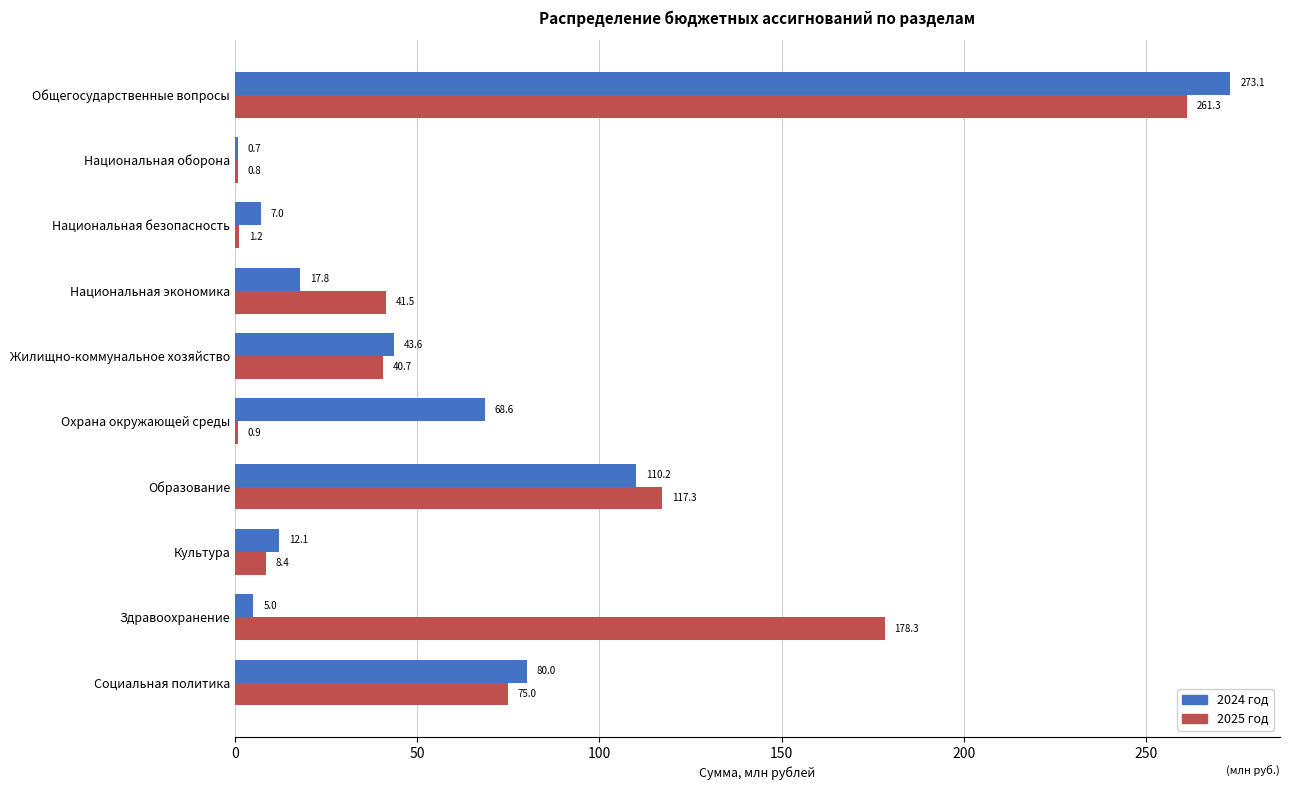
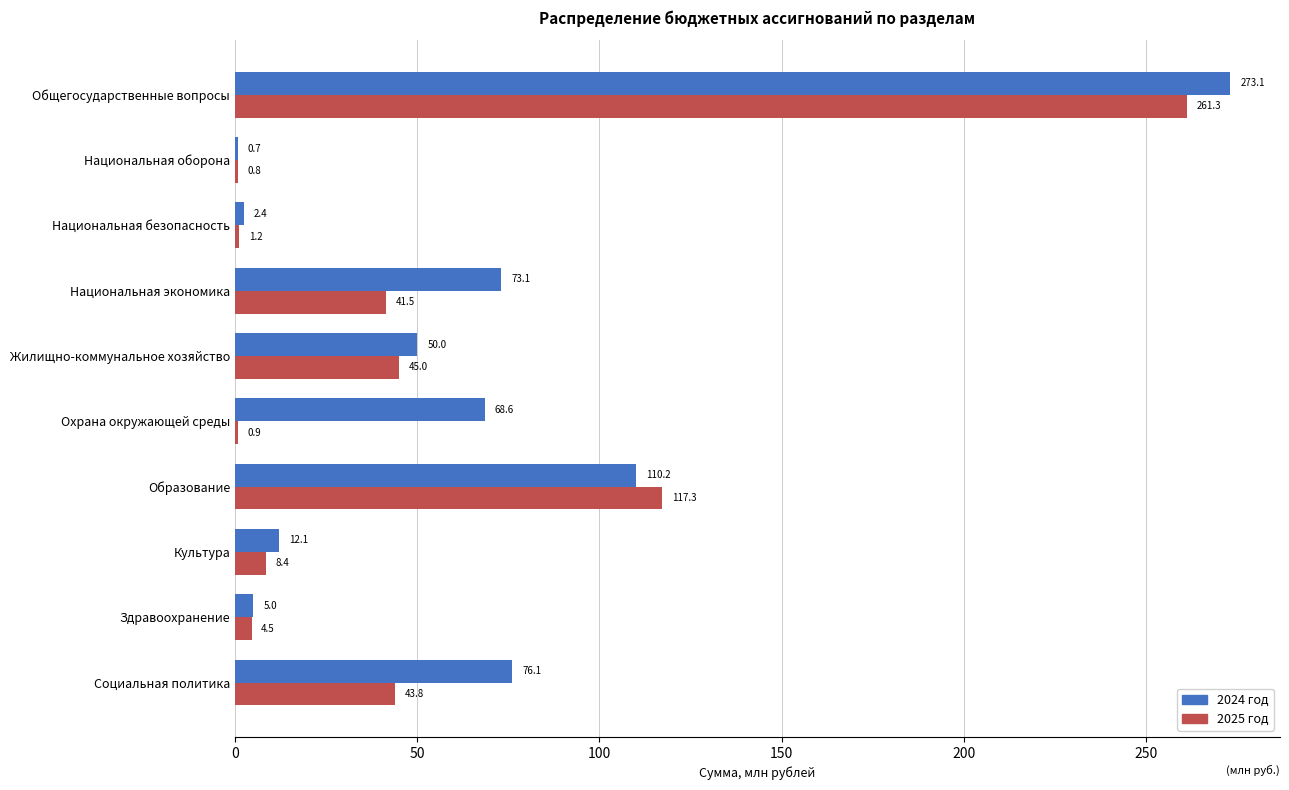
2024 год, Национальная безопасность: 7.0 -> 2.4
2024 год, Национальная экономика: 17.8 -> 73.1
2024 год, Жилищно-коммунальное хозяйство: 43.6 -> 50.0
2025 год, Жилищно-коммунальное хозяйство: 40.7 -> 45.0
2025 год, Здравоохранение: 178.3 -> 4.5
2024 год, Социальная политика: 80.0 -> 76.1
2025 год, Социальная политика: 75.0 -> 43.8
